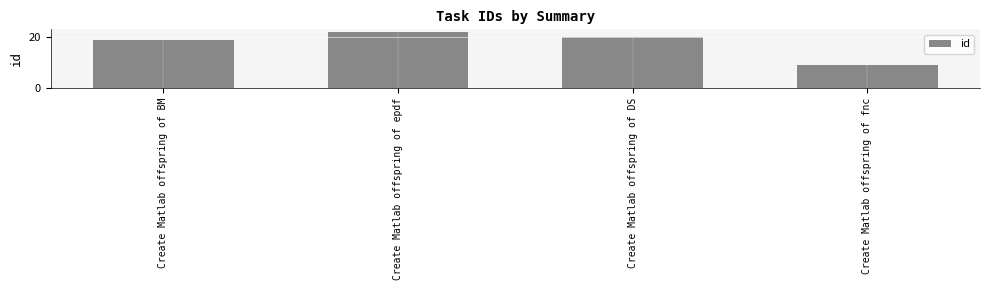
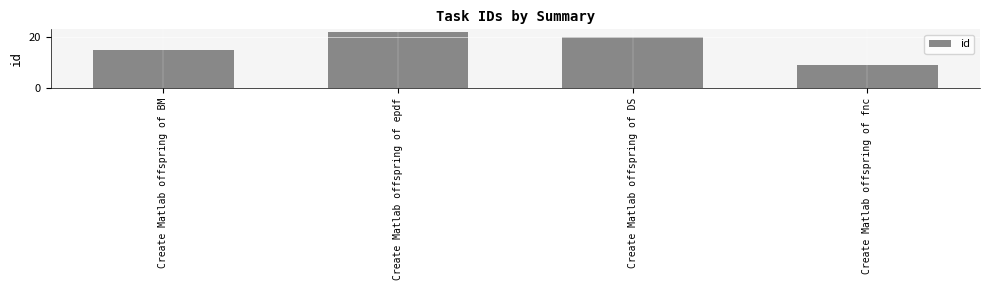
Create Matlab offspring of BM: 19 -> 15
